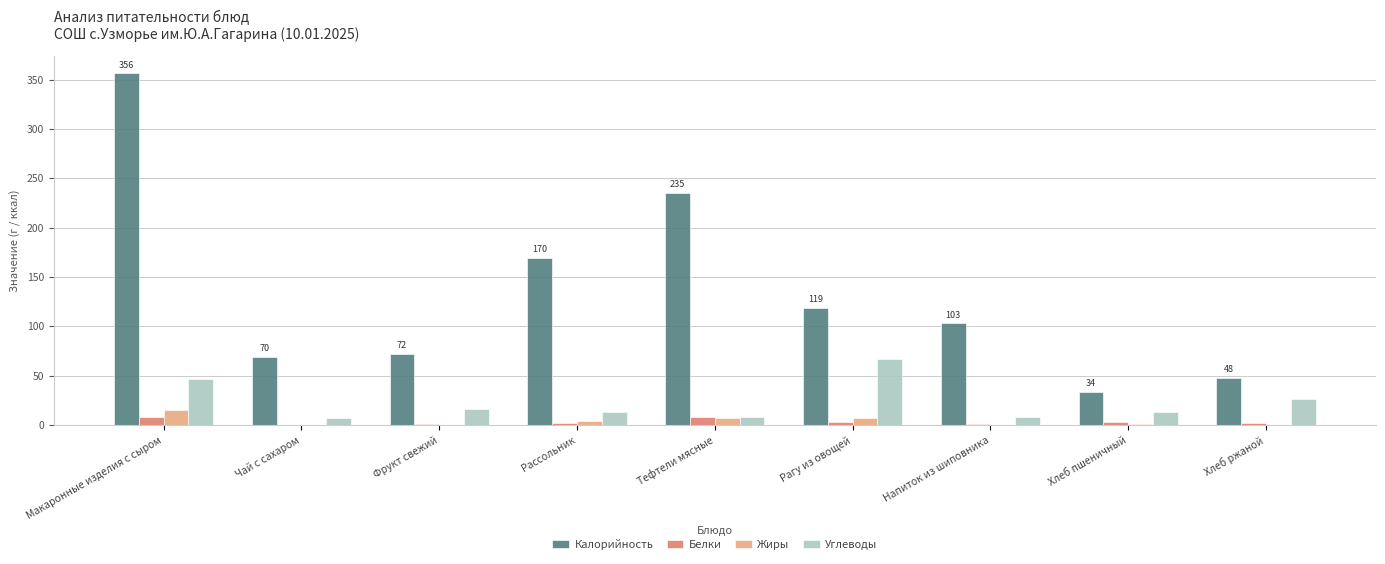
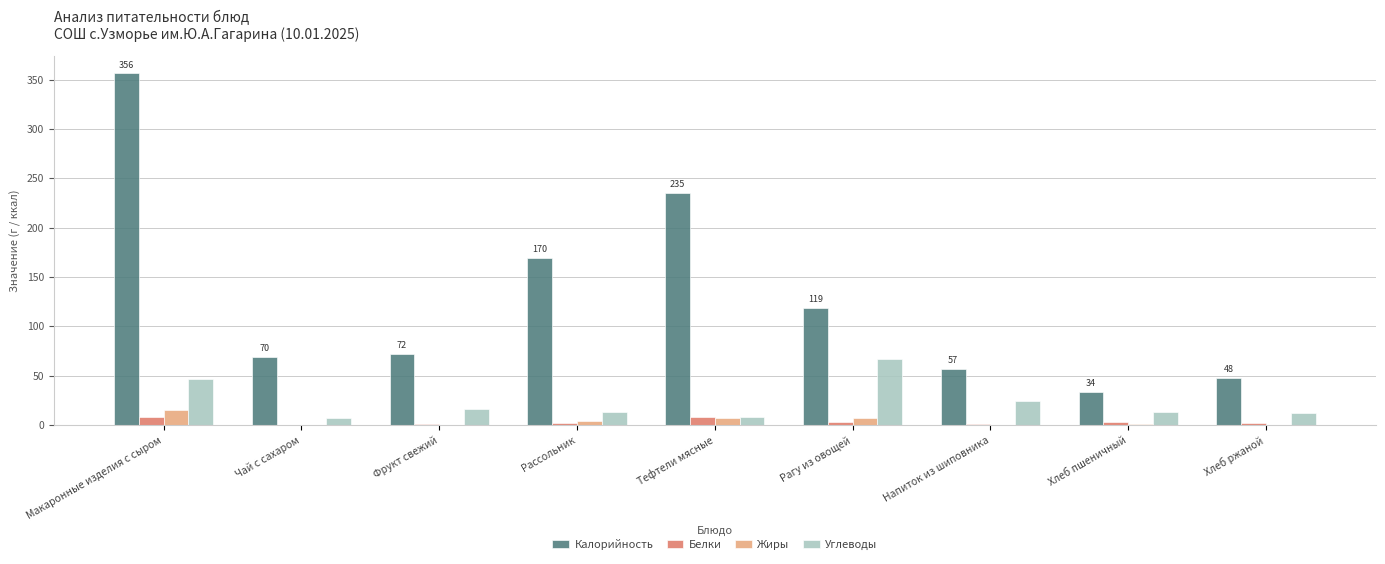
Калорийность, Напиток из шиповника: 103 -> 57
Углеводы, Напиток из шиповника: 10 -> 20
Углеводы, Хлеб ржаной: 30 -> 10
